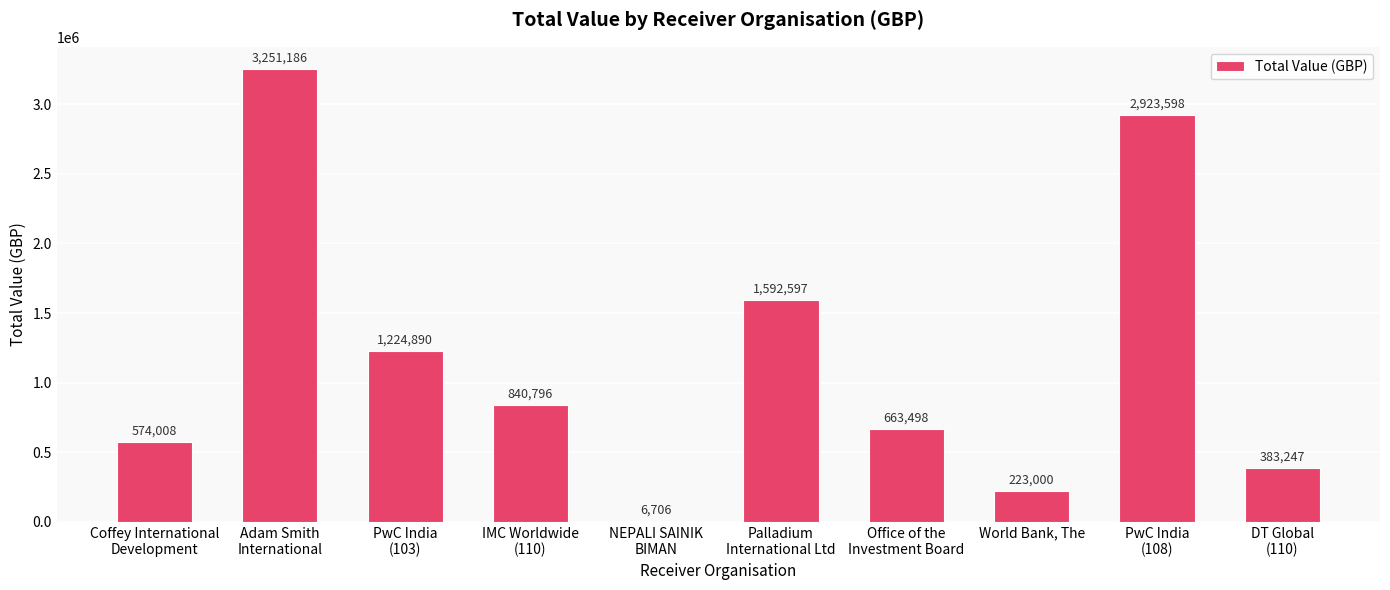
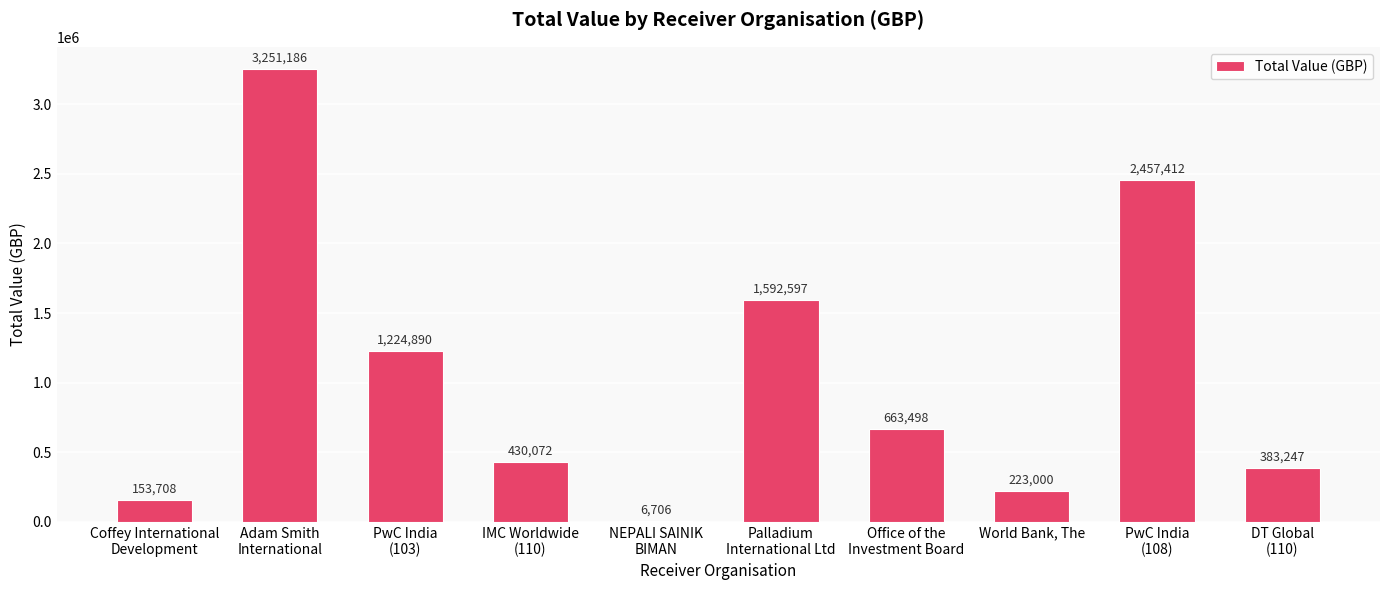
Coffey International Development: 574,008 -> 153,708
IMC Worldwide (110): 840,796 -> 430,072
PwC India (108): 2,923,598 -> 2,457,412
